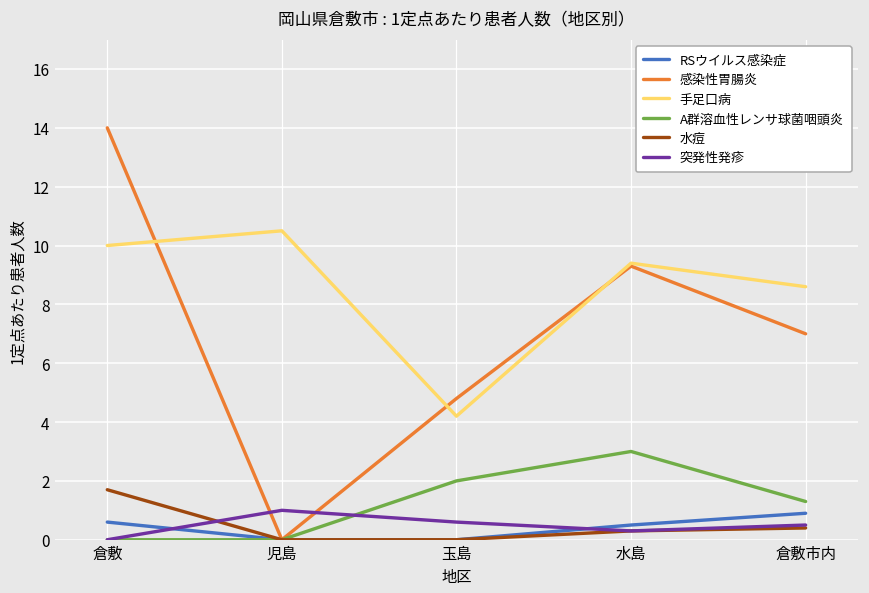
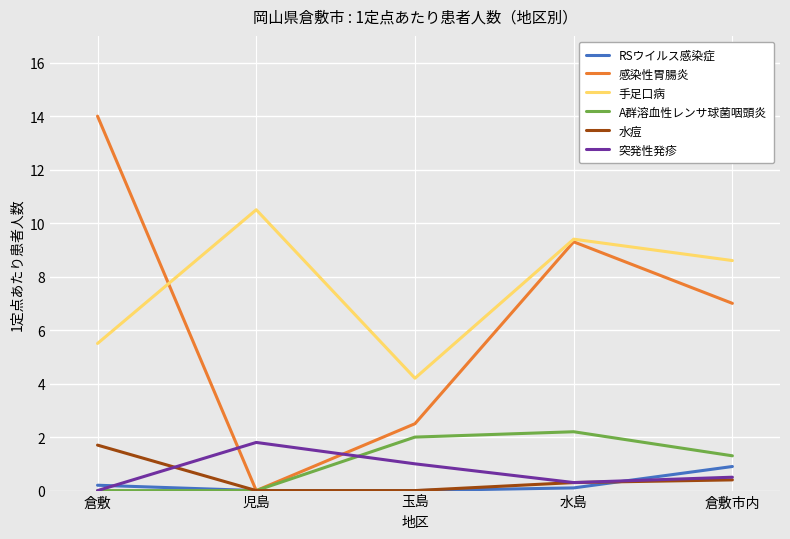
RSウイルス感染症, 倉敷: 0.6 -> 0.2
手足口病, 倉敷: 10.0 -> 5.5
突発性発疹, 児島: 1.0 -> 1.8
感染性胃腸炎, 玉島: 4.8 -> 2.5
突発性発疹, 玉島: 0.6 -> 1.0
RSウイルス感染症, 水島: 0.5 -> 0.1
A群溶血性レンサ球菌咽頭炎, 水島: 3.0 -> 2.2
